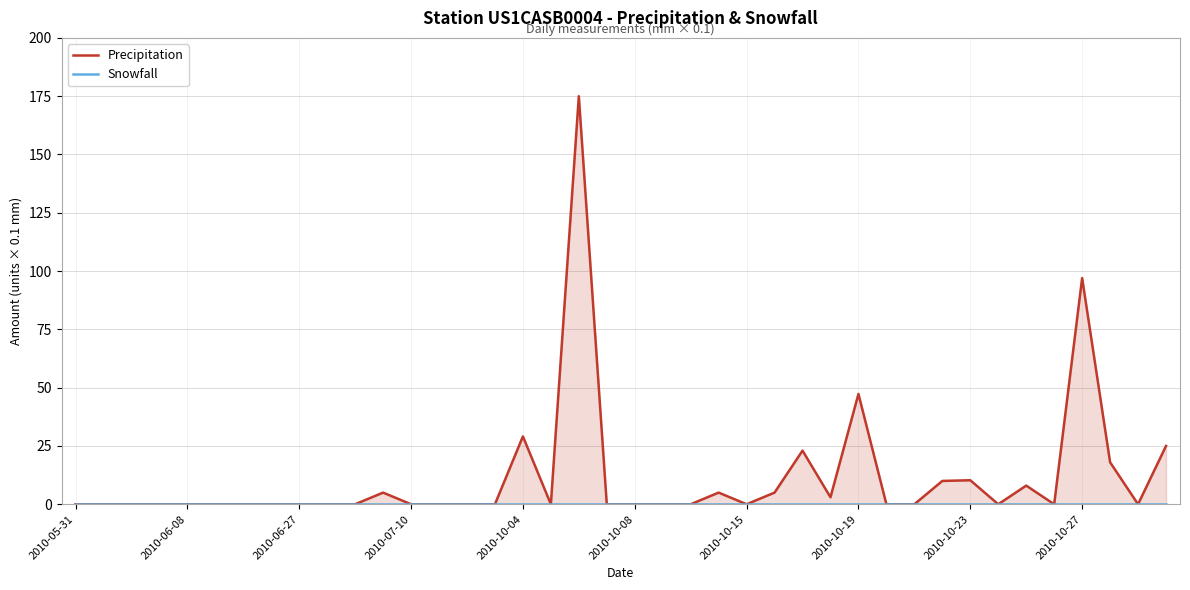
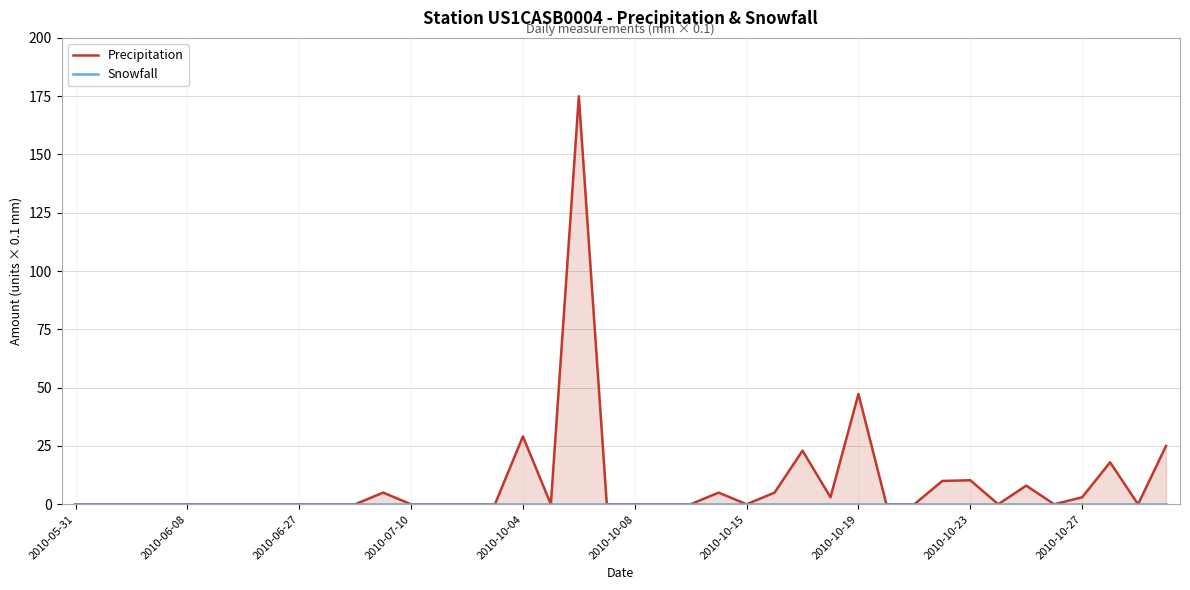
Precipitation, 2010-10-27: 97 -> 3
